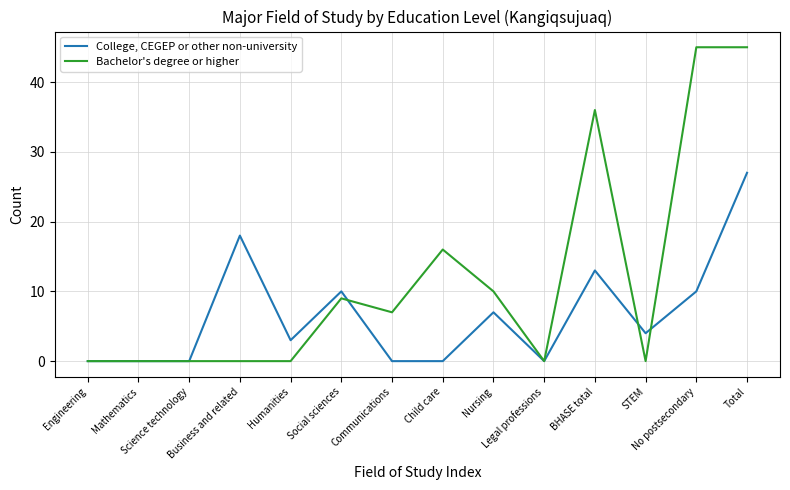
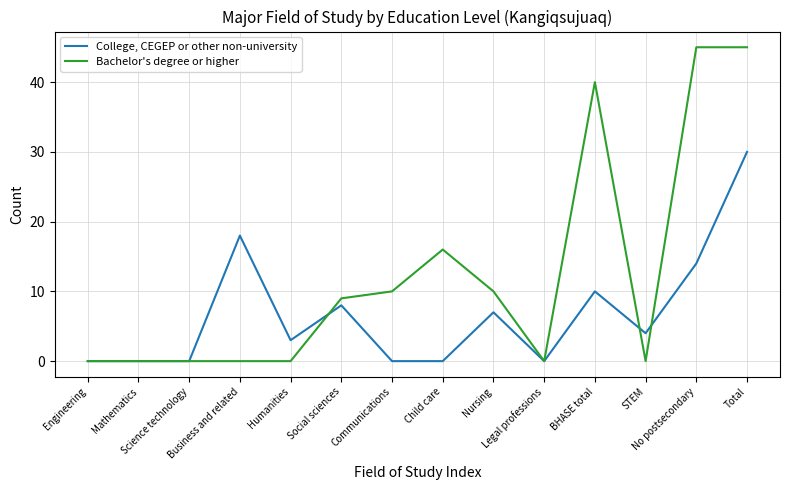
College, CEGEP or other non-university, Social sciences: 10 -> 8
Bachelor's degree or higher, Communications: 7 -> 10
College, CEGEP or other non-university, BHASE total: 13 -> 10
Bachelor's degree or higher, BHASE total: 36 -> 40
College, CEGEP or other non-university, No postsecondary: 10 -> 14
College, CEGEP or other non-university, Total: 27 -> 30
